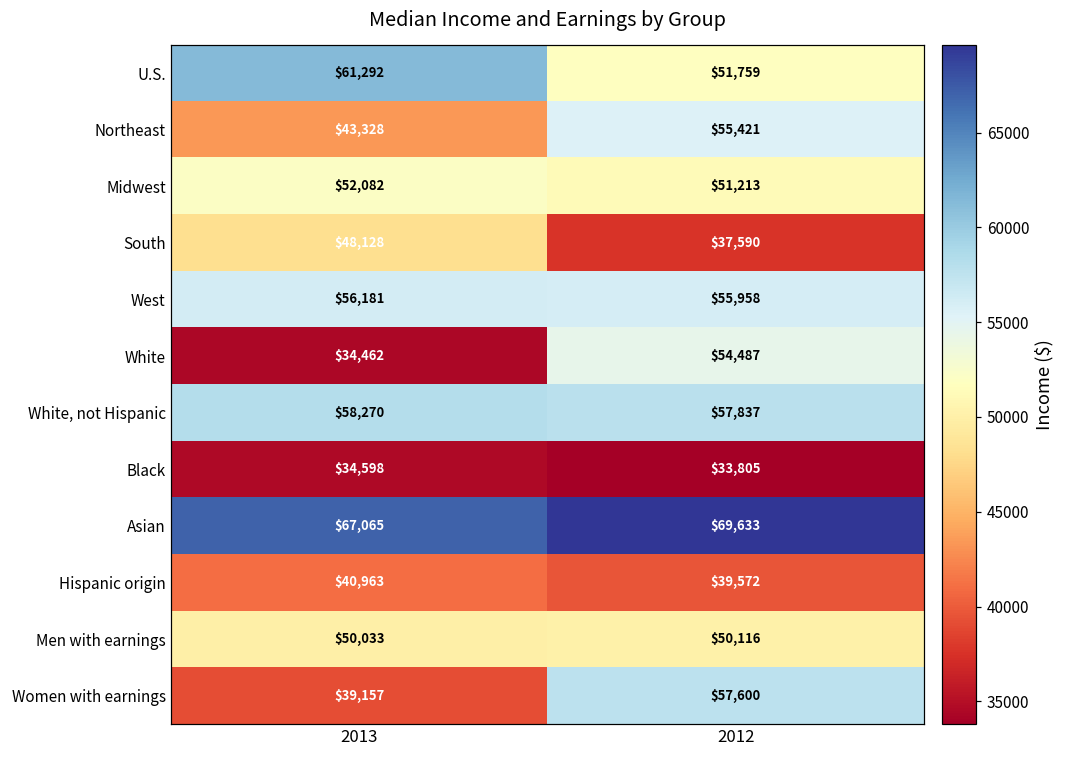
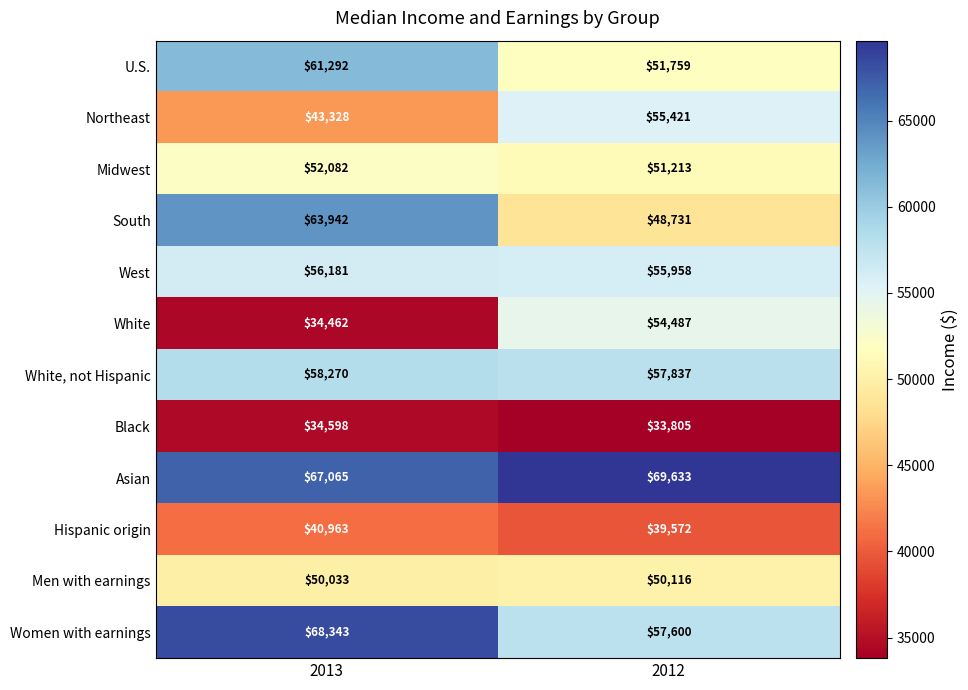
South, 2013: $48,128 -> $63,942
South, 2012: $37,590 -> $48,731
Women with earnings, 2013: $39,157 -> $68,343
